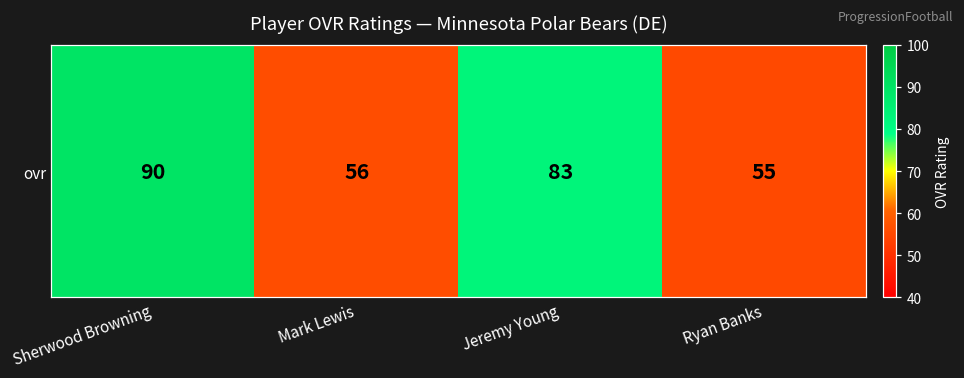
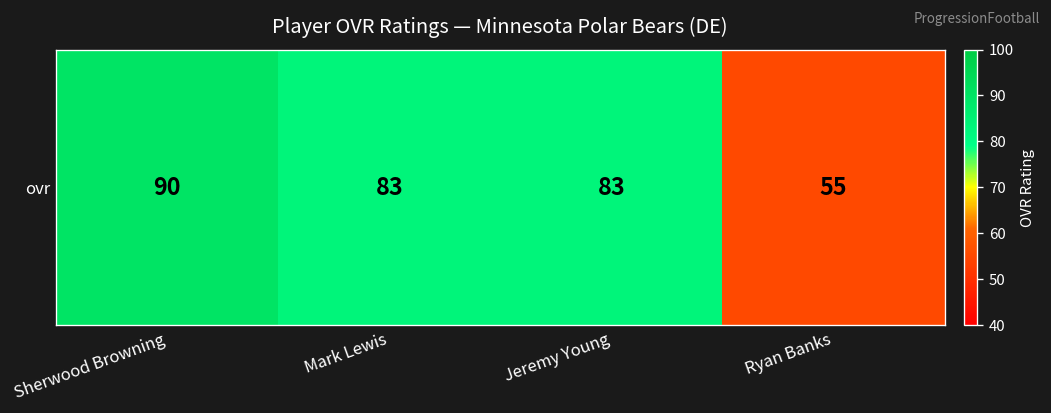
ovr, Mark Lewis: 56 -> 83
